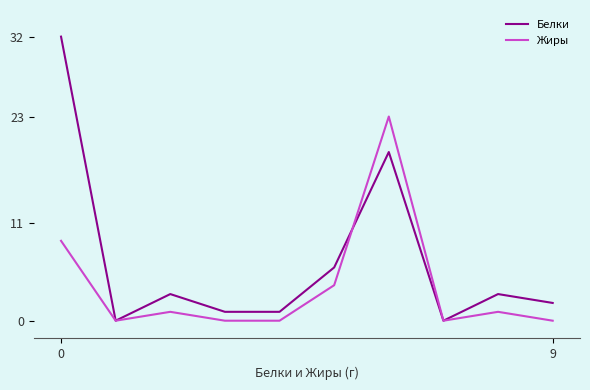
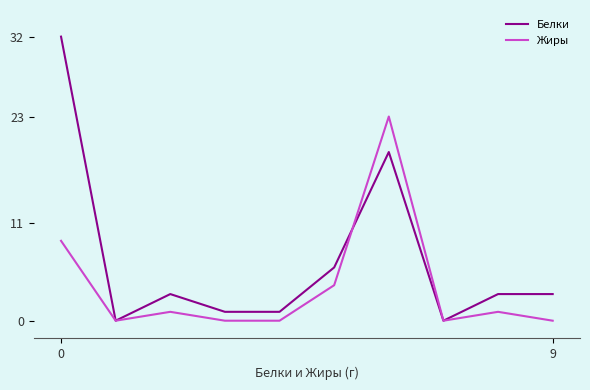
Белки, 9: 2 -> 3
